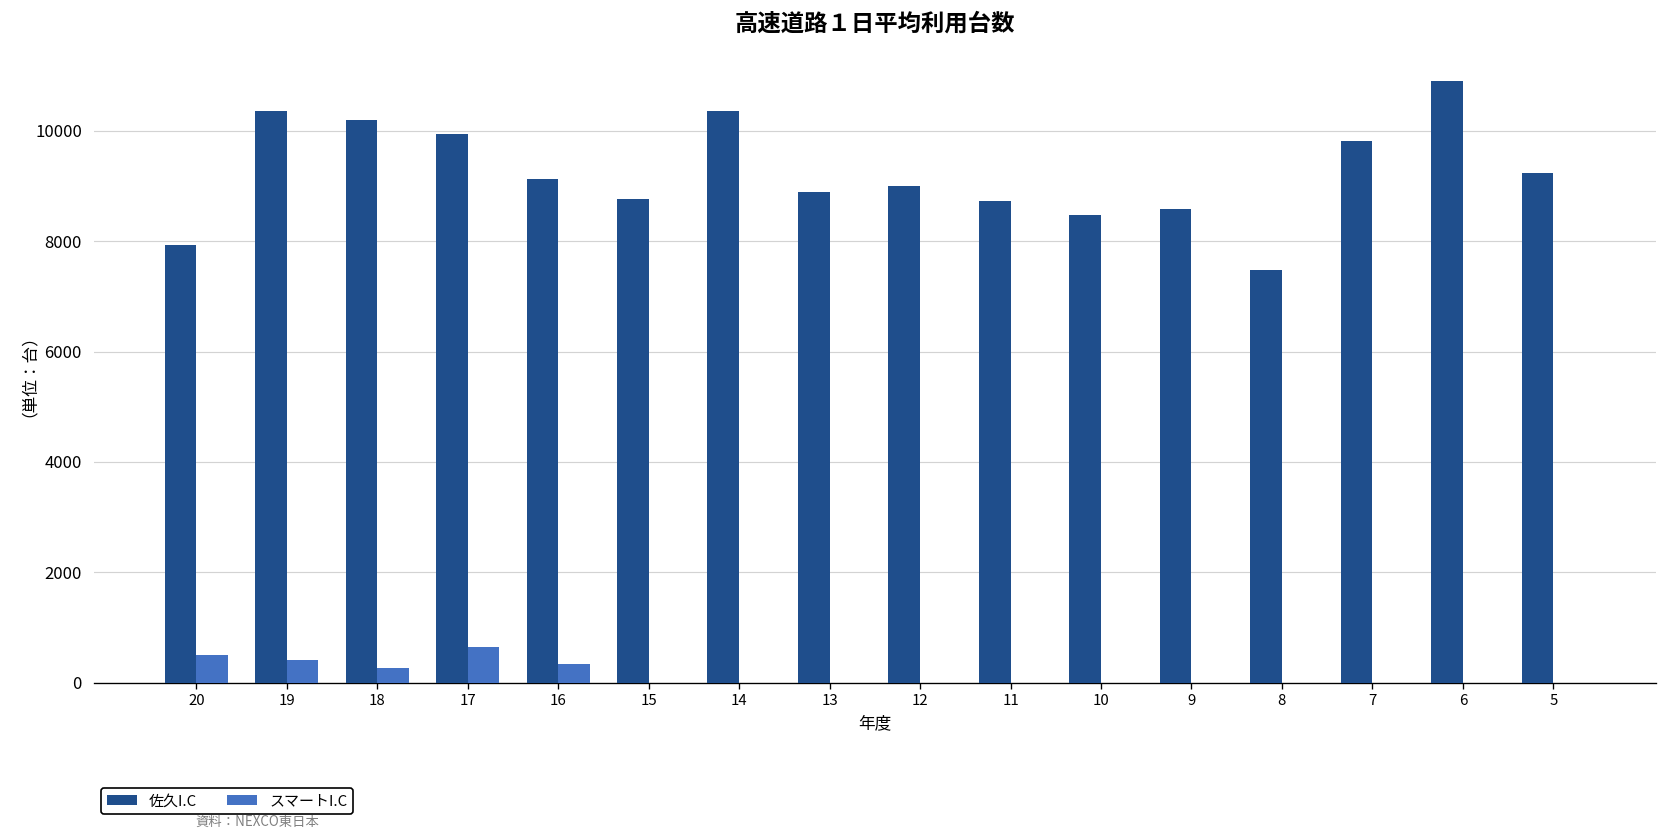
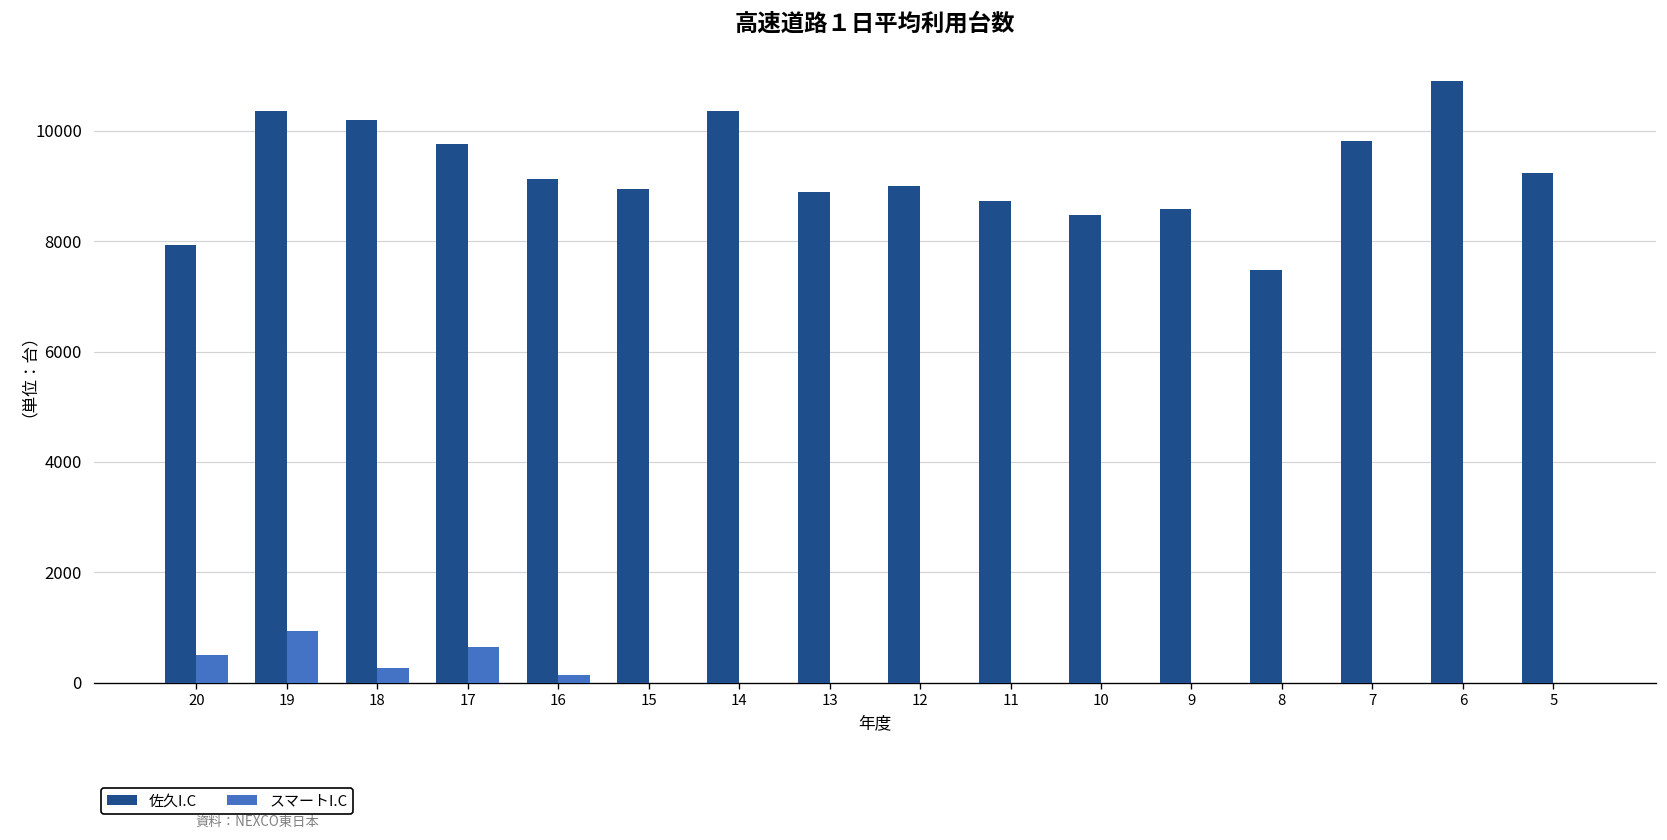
スマートI.C, 19: 400 -> 900
佐久I.C, 17: 9900 -> 9800
スマートI.C, 16: 300 -> 100
佐久I.C, 15: 8800 -> 8900
